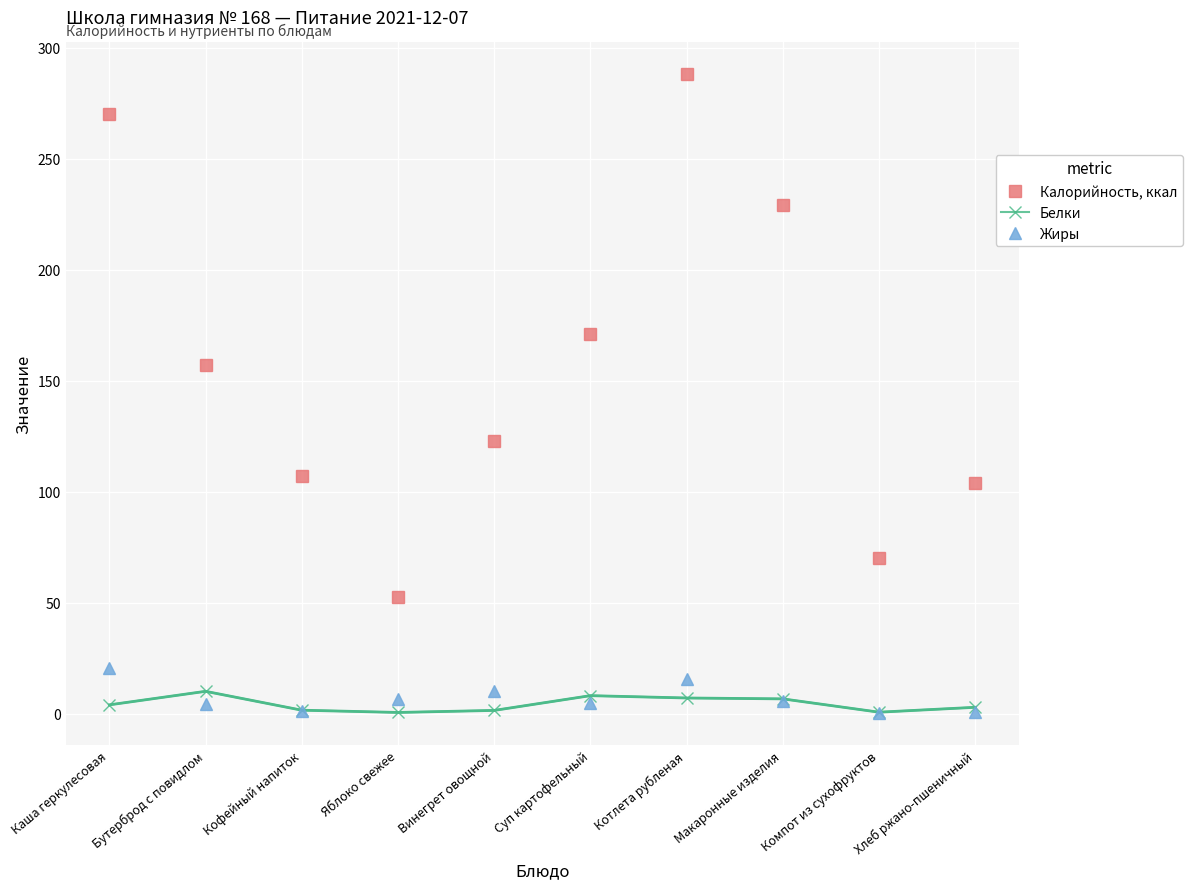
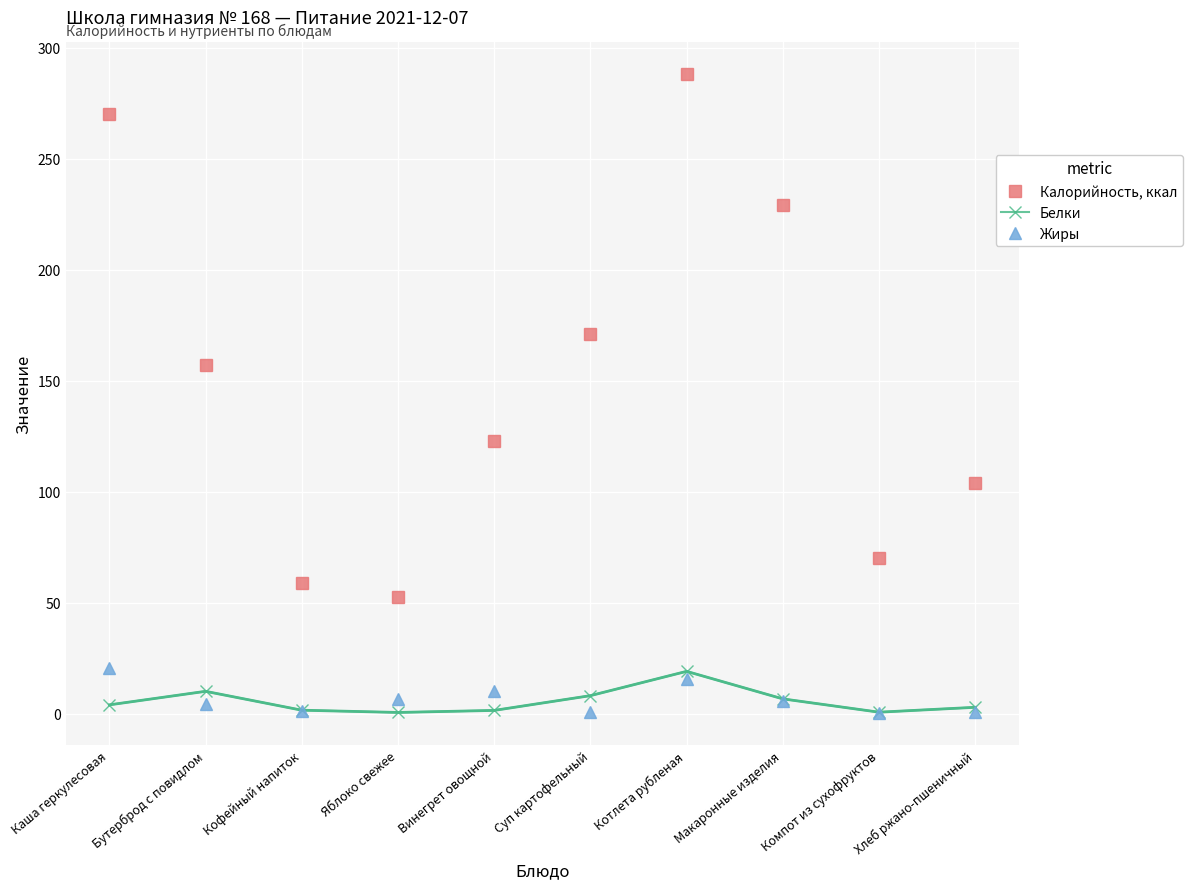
Калорийность, ккал, Кофейный напиток: 107 -> 59
Жиры, Суп картофельный: 5 -> 1
Белки, Котлета рубленая: 7 -> 19
